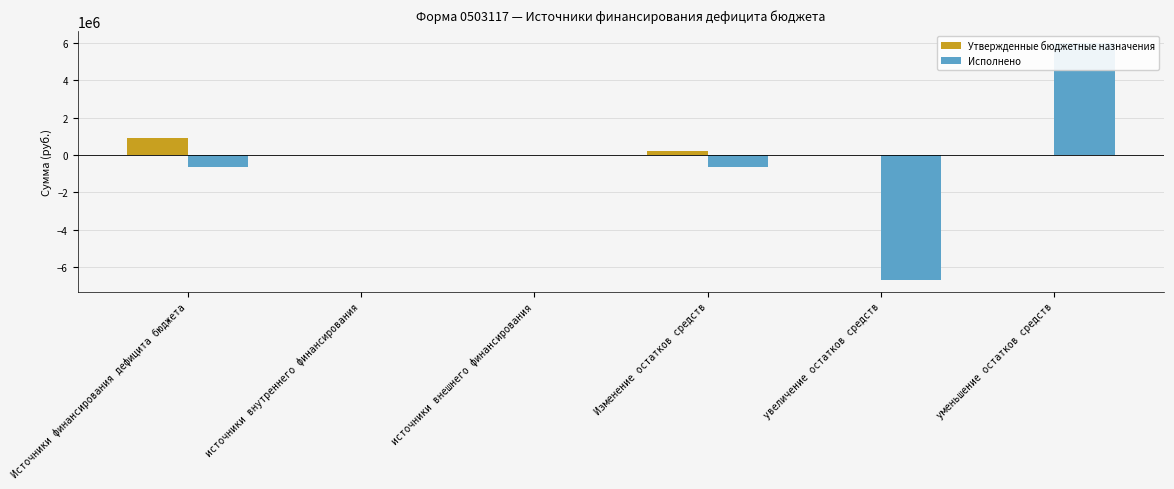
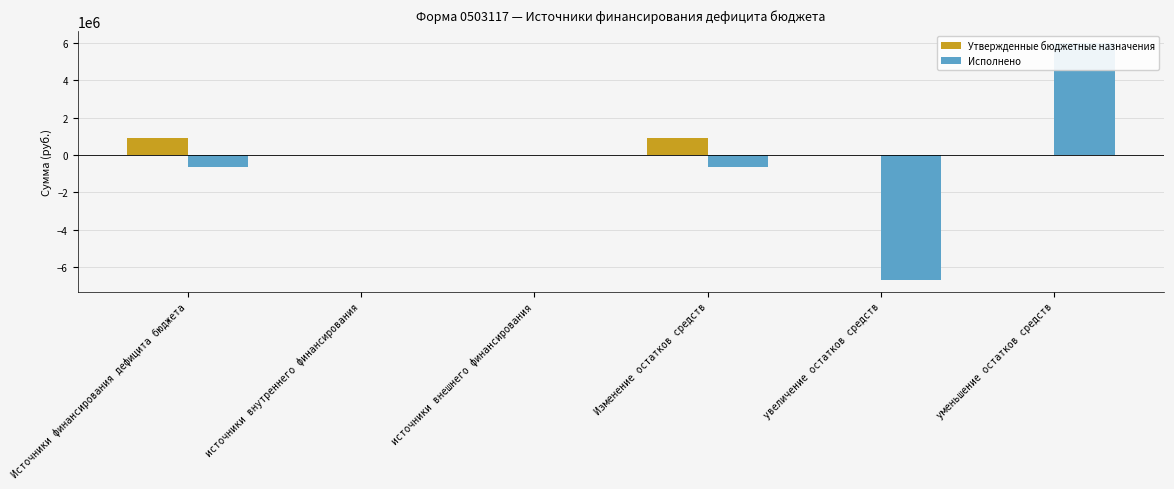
Утвержденные бюджетные назначения, Изменение остатков средств: 200000 -> 900000
